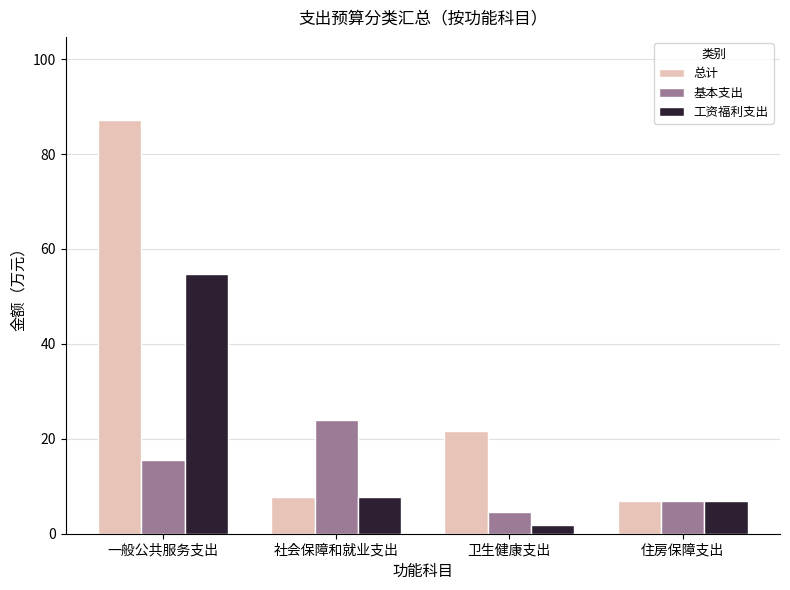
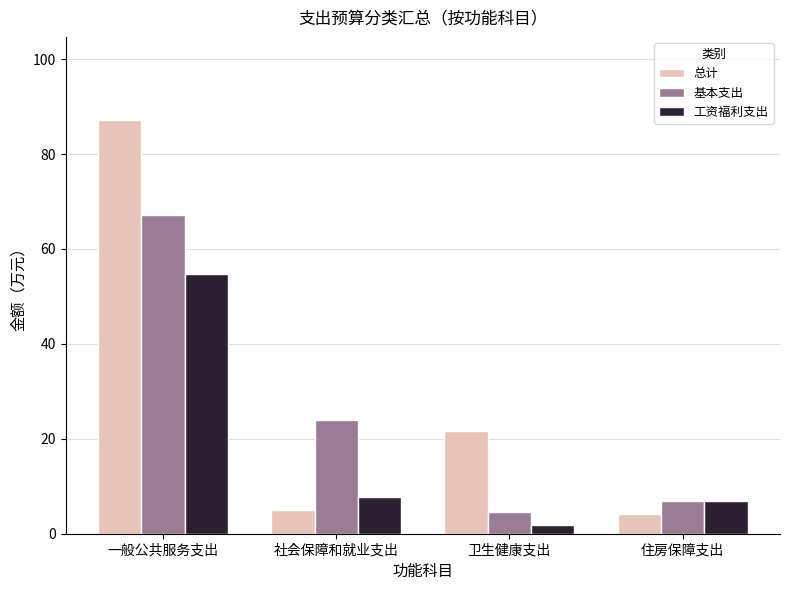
基本支出, 一般公共服务支出: 16 -> 67
总计, 社会保障和就业支出: 8 -> 5
总计, 住房保障支出: 7 -> 4
